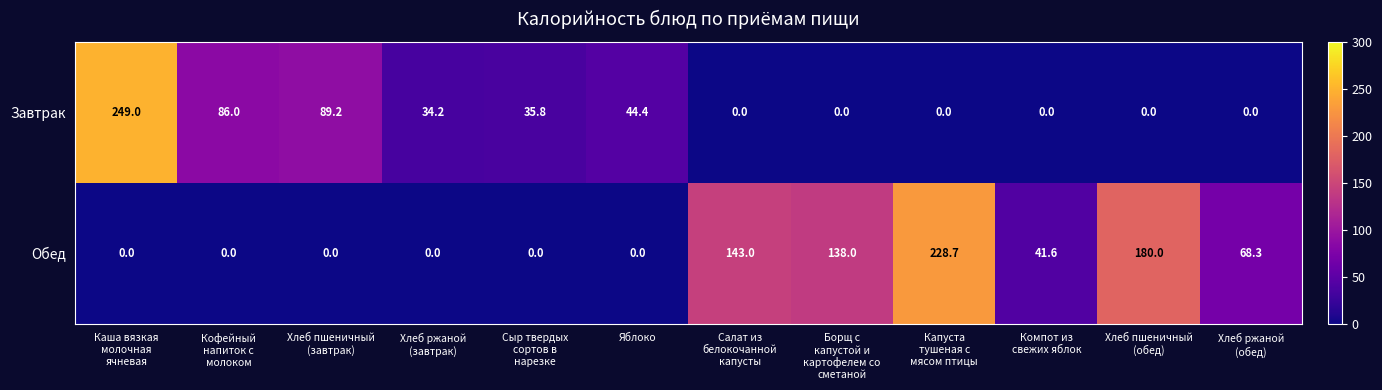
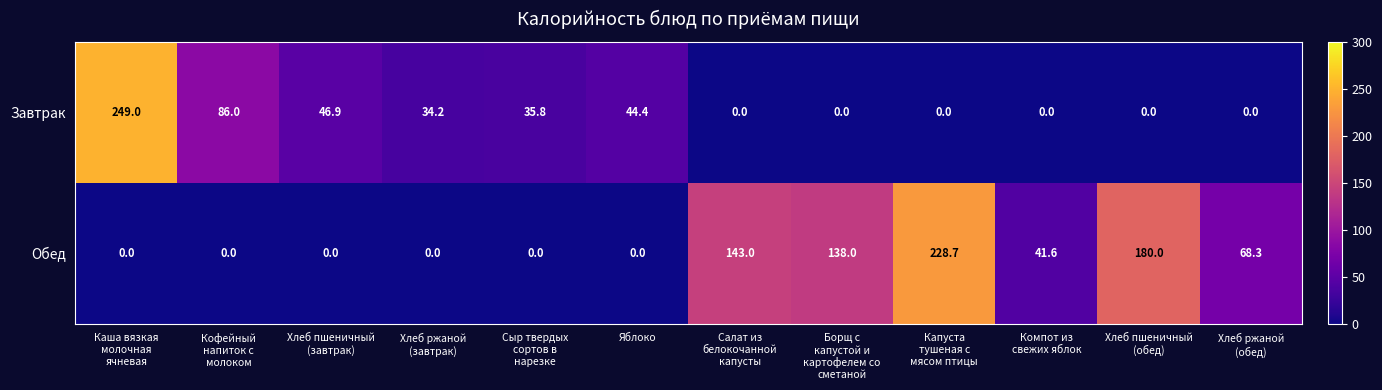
Завтрак, Хлеб пшеничный (завтрак): 89.2 -> 46.9
